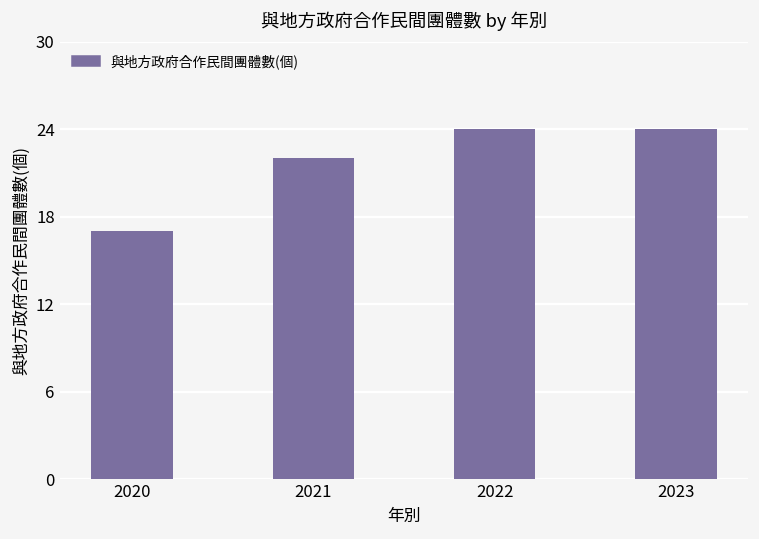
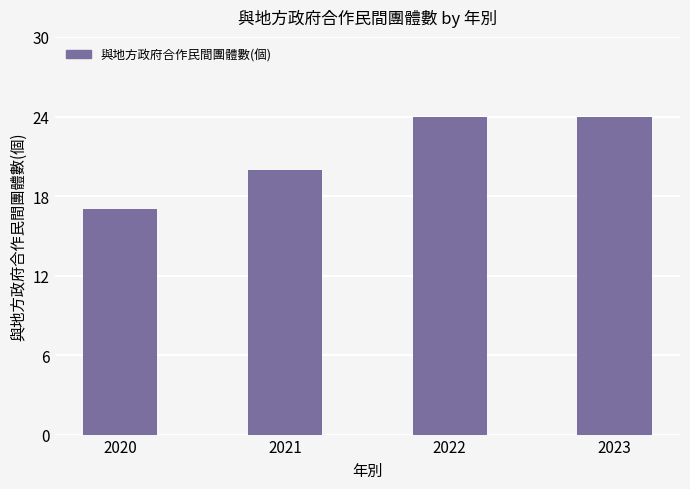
2021: 22 -> 20
